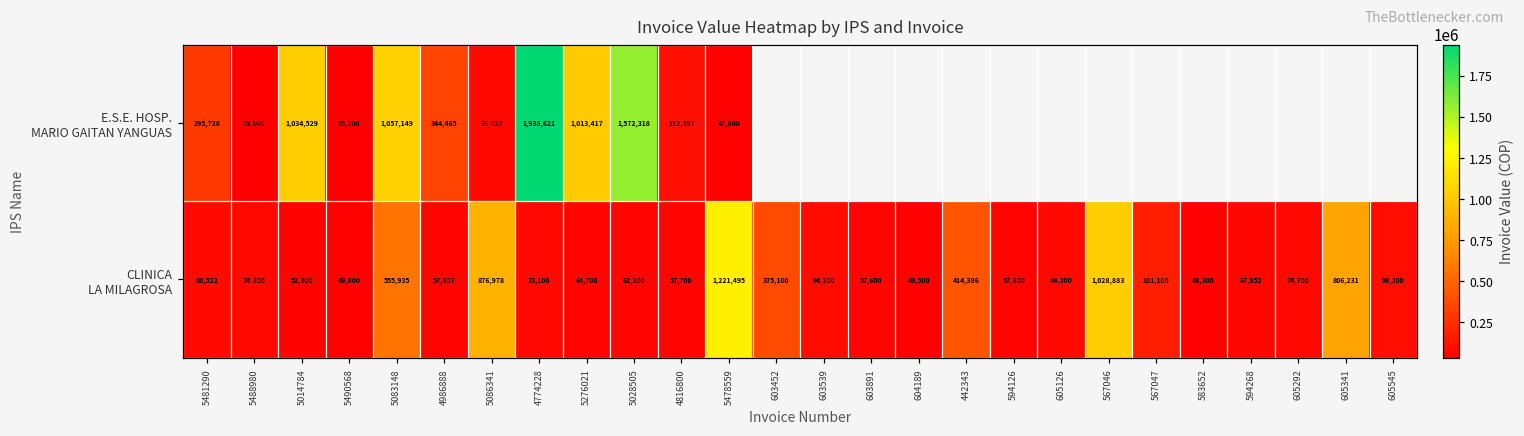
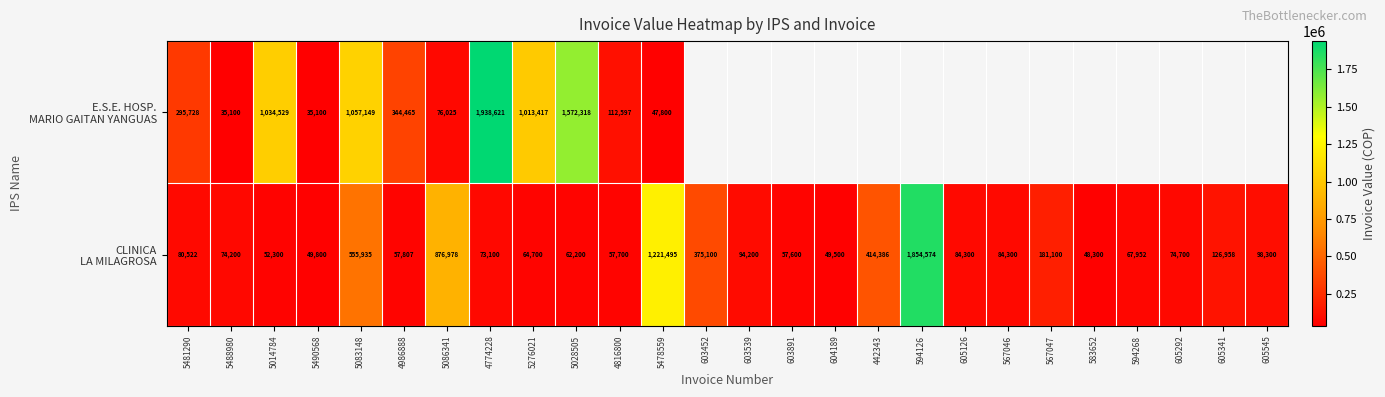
CLINICA LA MILAGROSA, 594126: 57,800 -> 1,854,574
CLINICA LA MILAGROSA, 567046: 1,028,883 -> 84,300
CLINICA LA MILAGROSA, 605341: 806,231 -> 126,958
